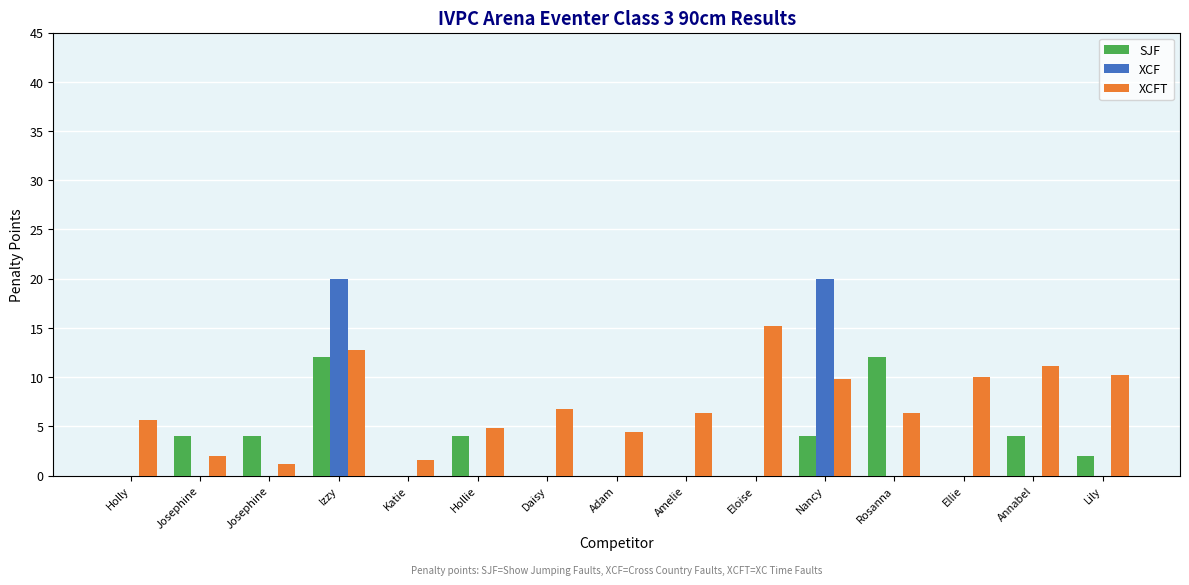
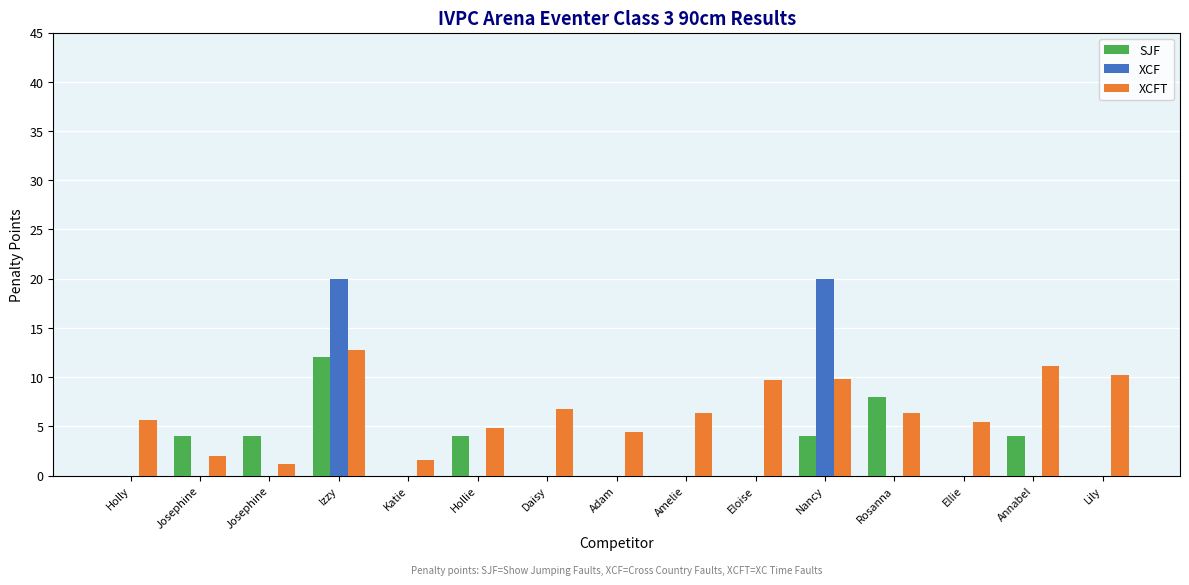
XCFT, Eloise: 15 -> 10
SJF, Rosanna: 12 -> 8
XCFT, Ellie: 10 -> 5
SJF, Lily: 2 -> 0
